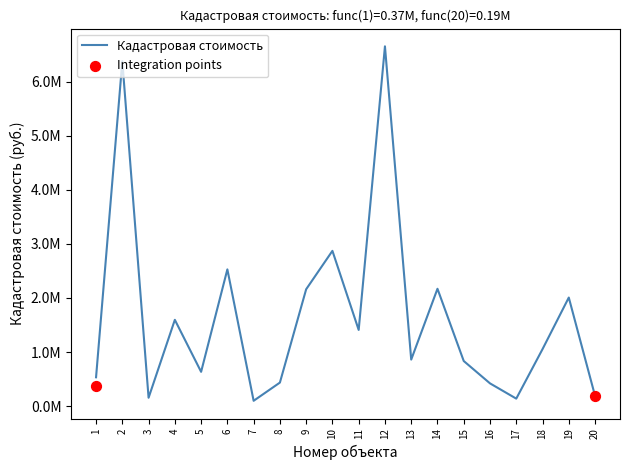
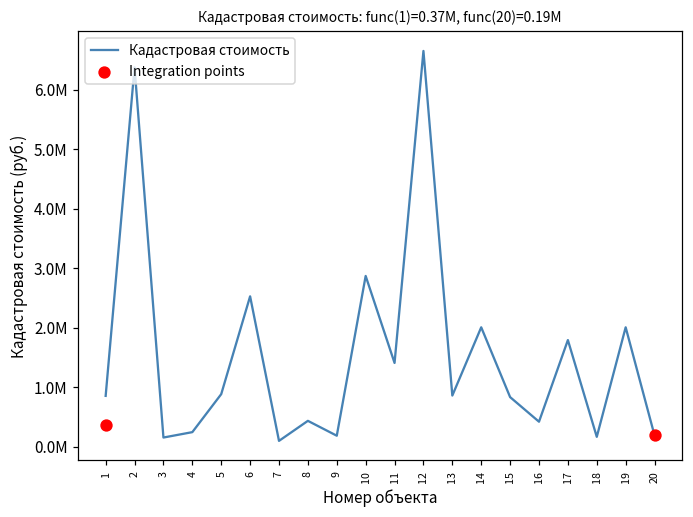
Кадастровая стоимость, 1: 500000 -> 900000
Кадастровая стоимость, 4: 1600000 -> 200000
Кадастровая стоимость, 5: 600000 -> 900000
Кадастровая стоимость, 9: 2200000 -> 200000
Кадастровая стоимость, 14: 2200000 -> 2000000
Кадастровая стоимость, 17: 100000 -> 1800000
Кадастровая стоимость, 18: 1100000 -> 200000
